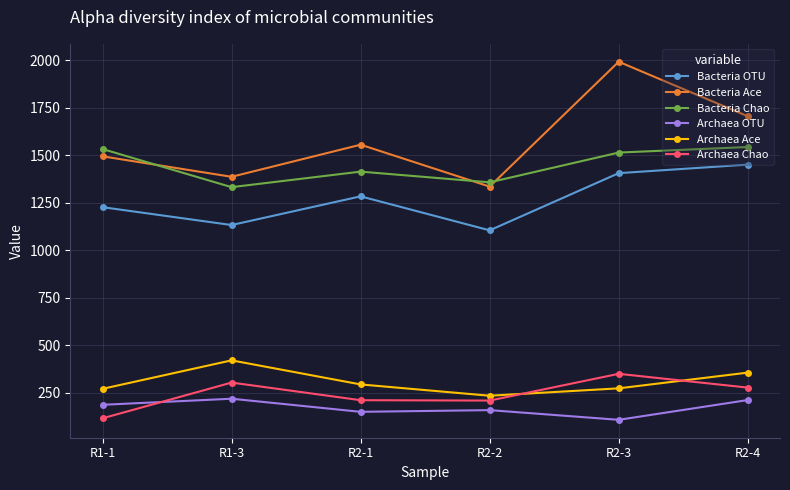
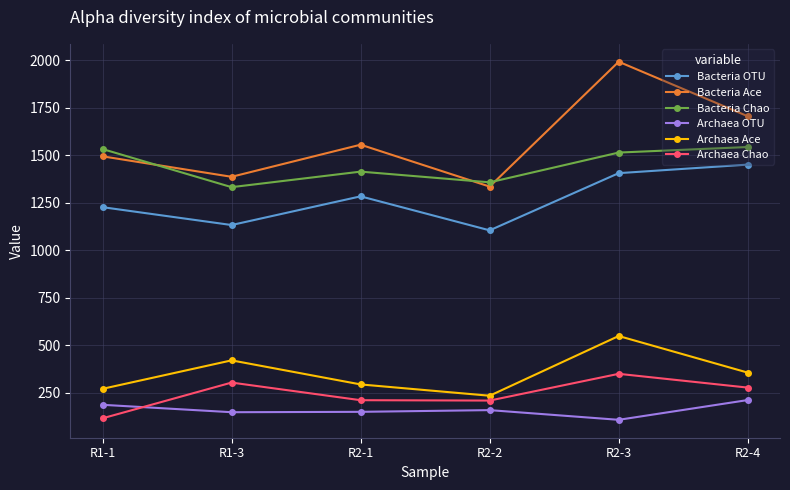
Archaea OTU, R1-3: 220 -> 150
Archaea Ace, R2-3: 270 -> 550
